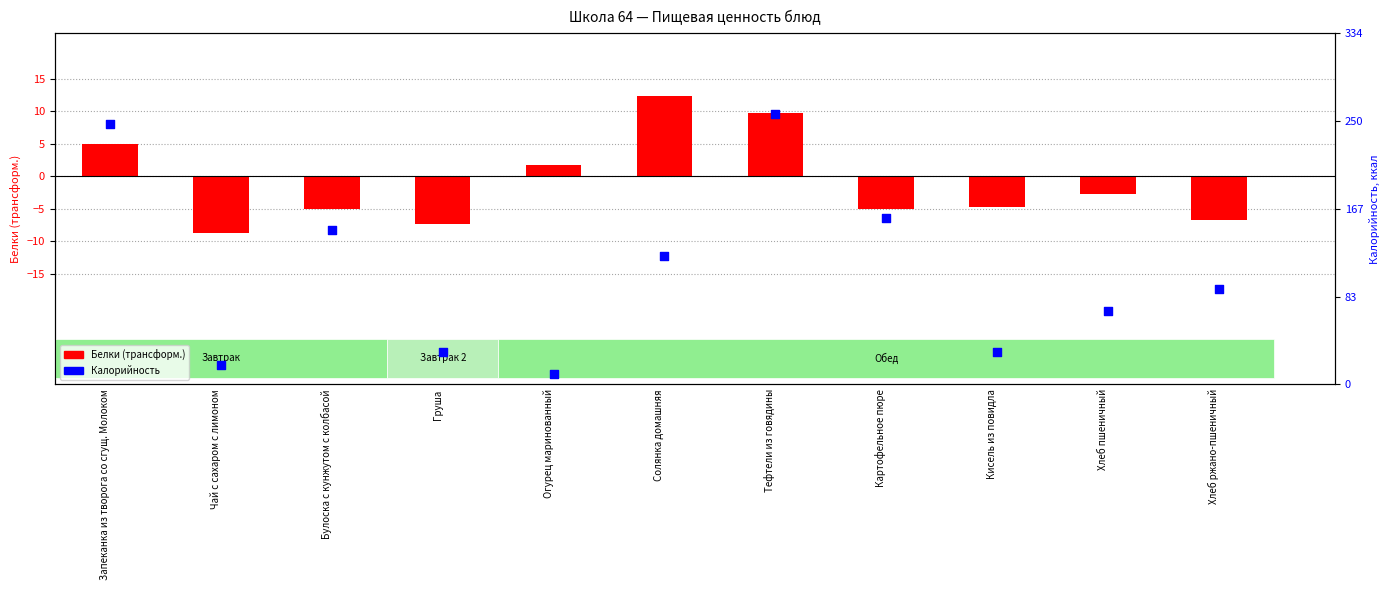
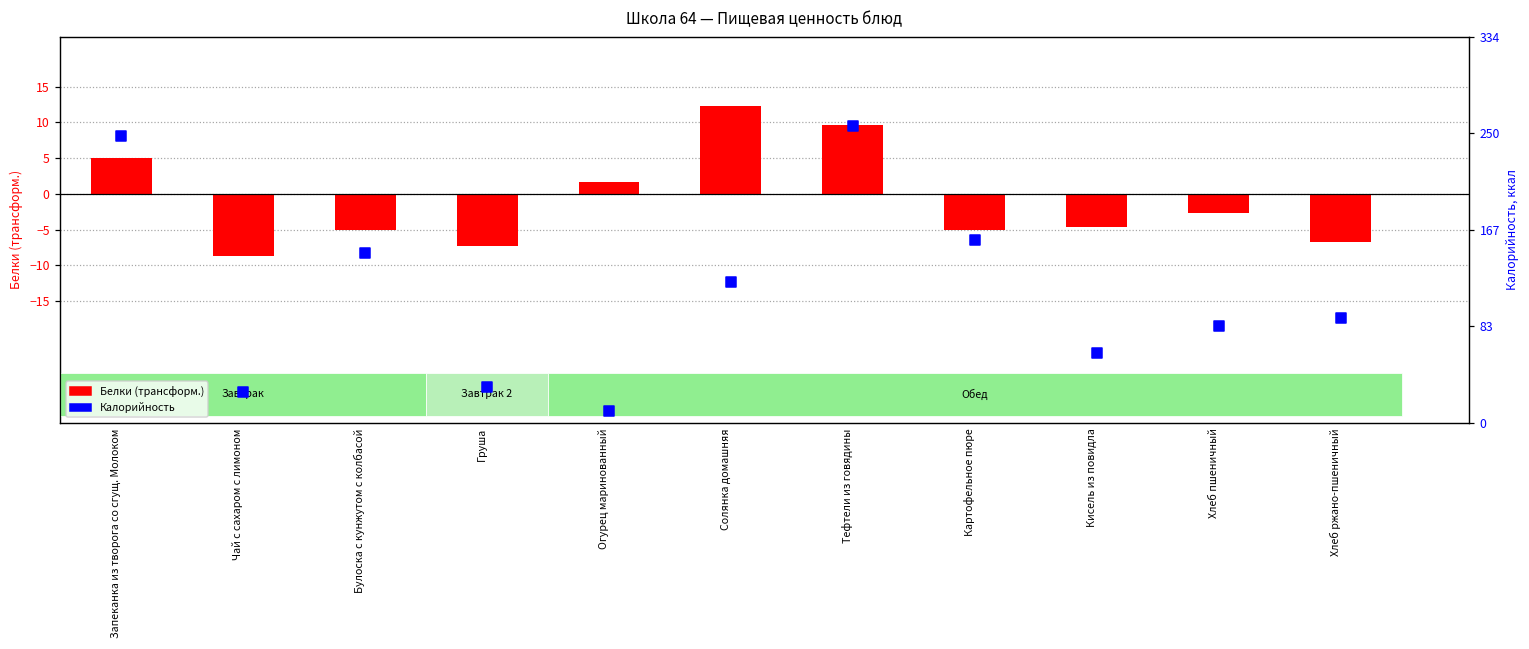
Калорийность, Чай с сахаром с лимоном: 18 -> 27
Калорийность, Кисель из повидла: 31 -> 60
Калорийность, Хлеб пшеничный: 70 -> 84
